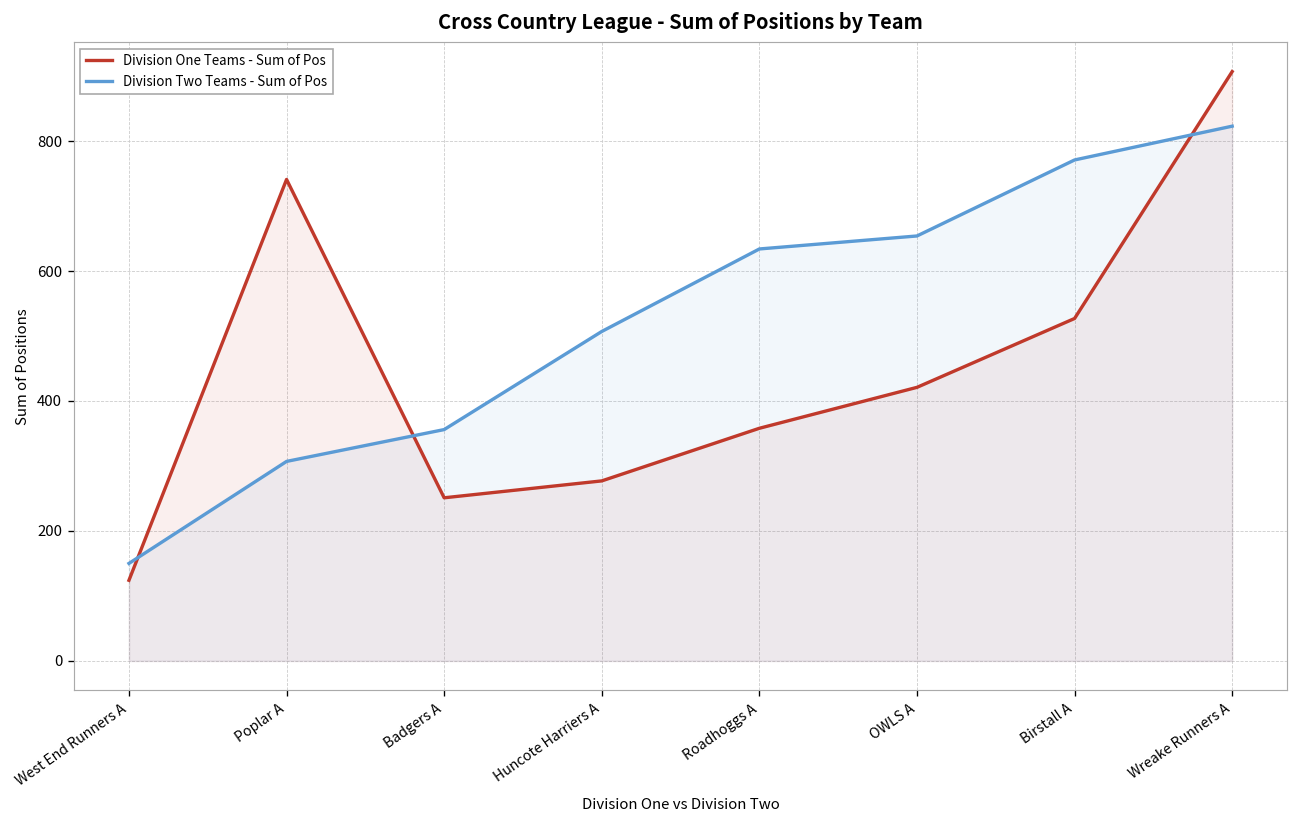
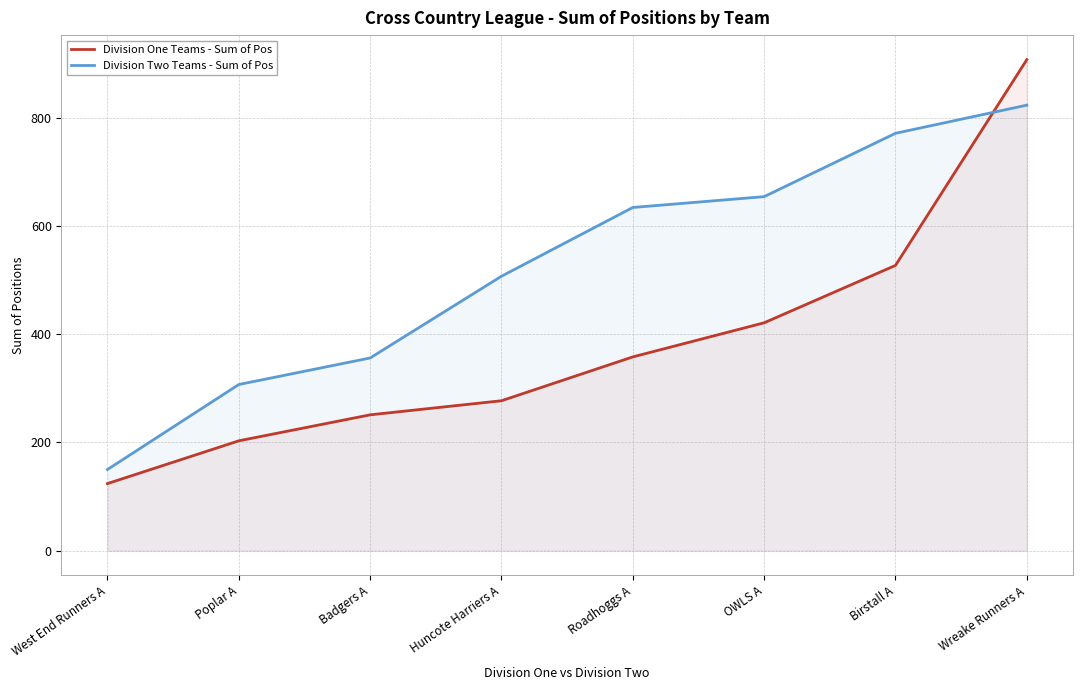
Division One Teams - Sum of Pos, Poplar A: 740 -> 200
